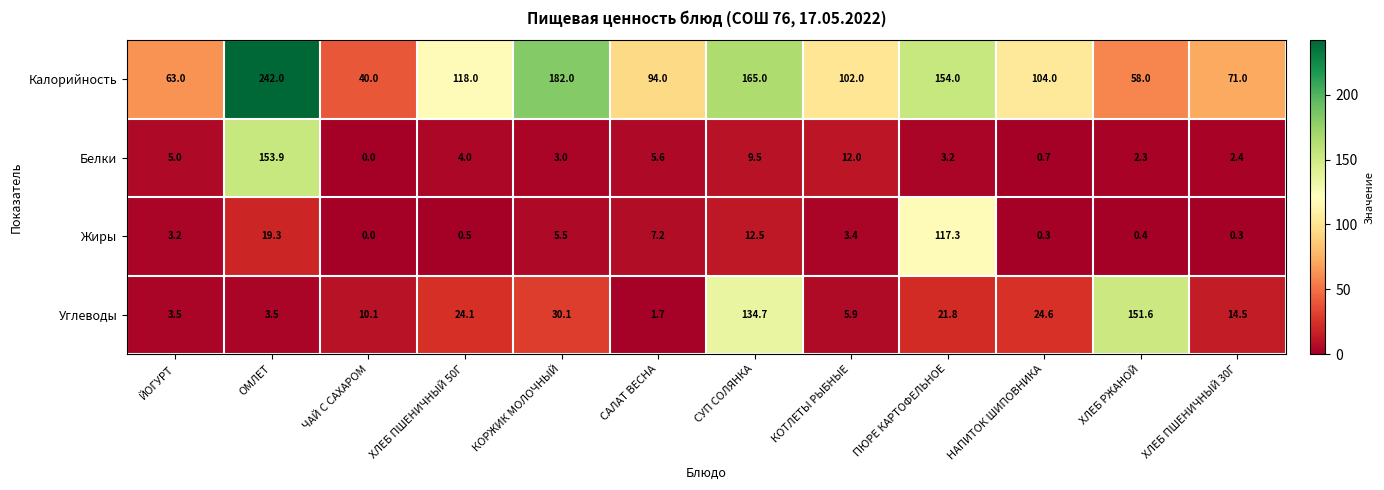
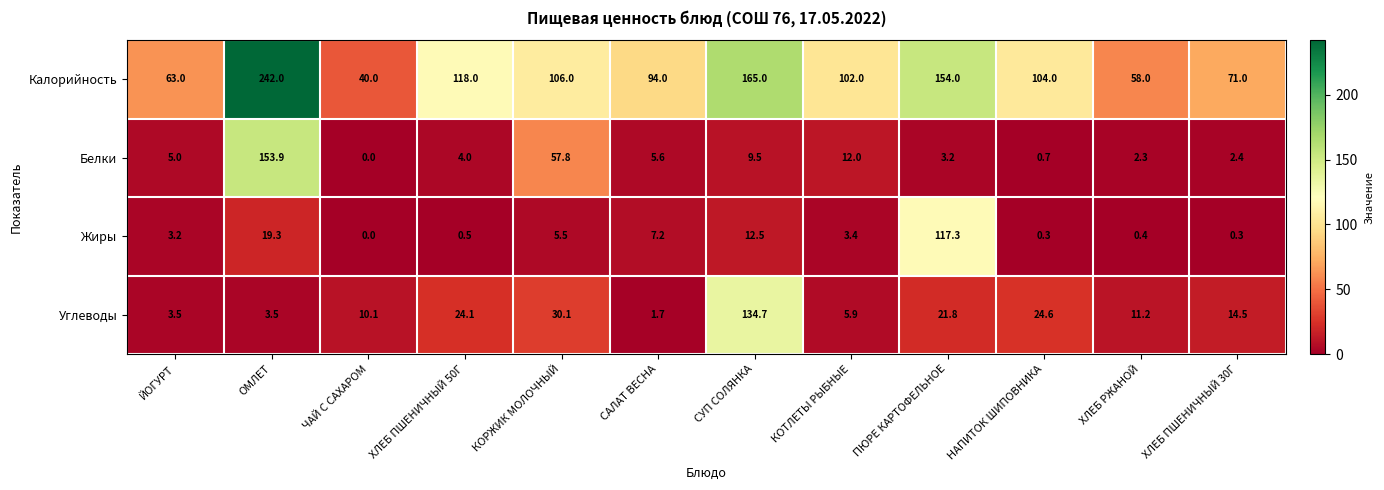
Калорийность, КОРЖИК МОЛОЧНЫЙ: 182.0 -> 106.0
Белки, КОРЖИК МОЛОЧНЫЙ: 3.0 -> 57.8
Углеводы, ХЛЕБ РЖАНОЙ: 151.6 -> 11.2
